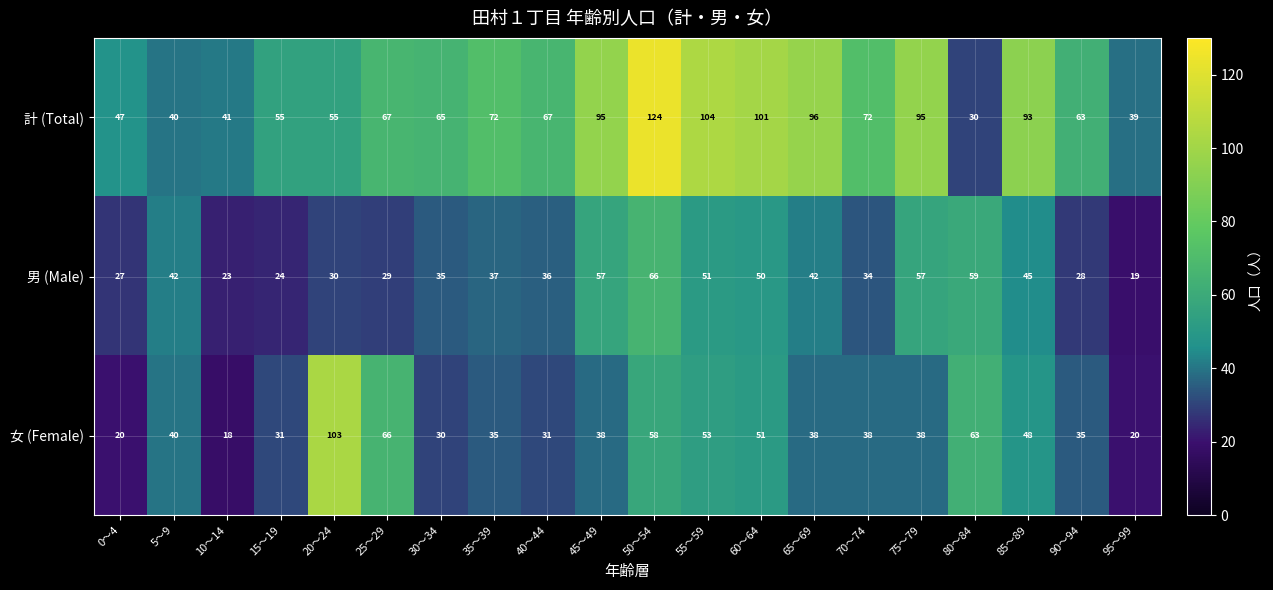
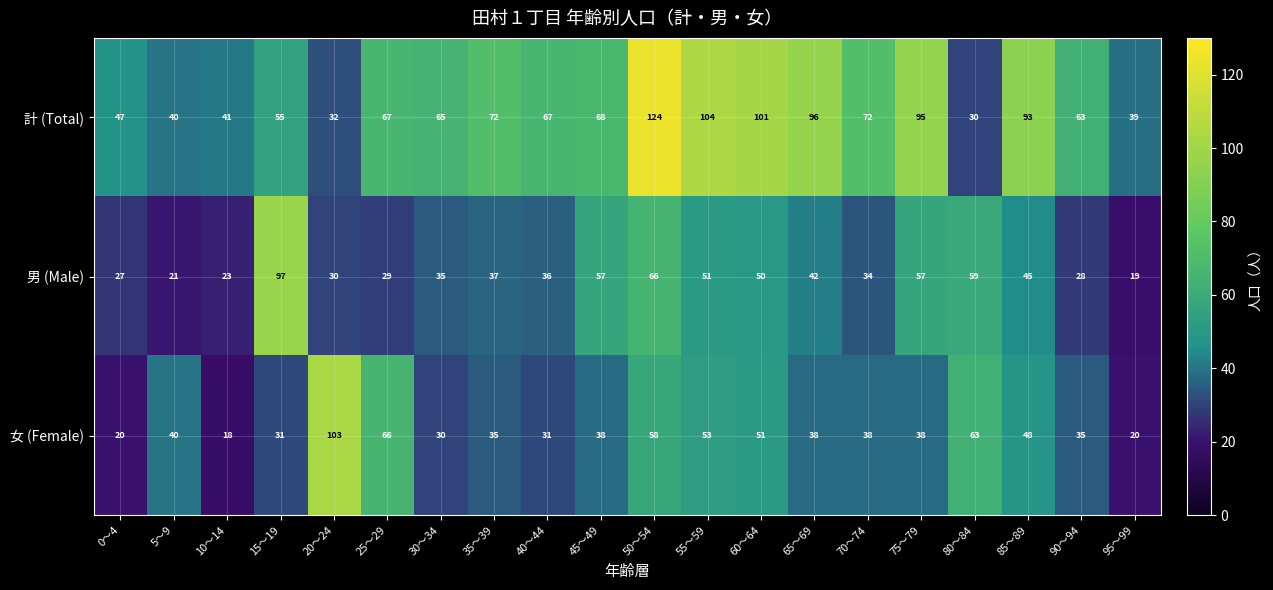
計 (Total), 20～24: 55 -> 32
計 (Total), 45～49: 95 -> 68
男 (Male), 5～9: 42 -> 21
男 (Male), 15～19: 24 -> 97
